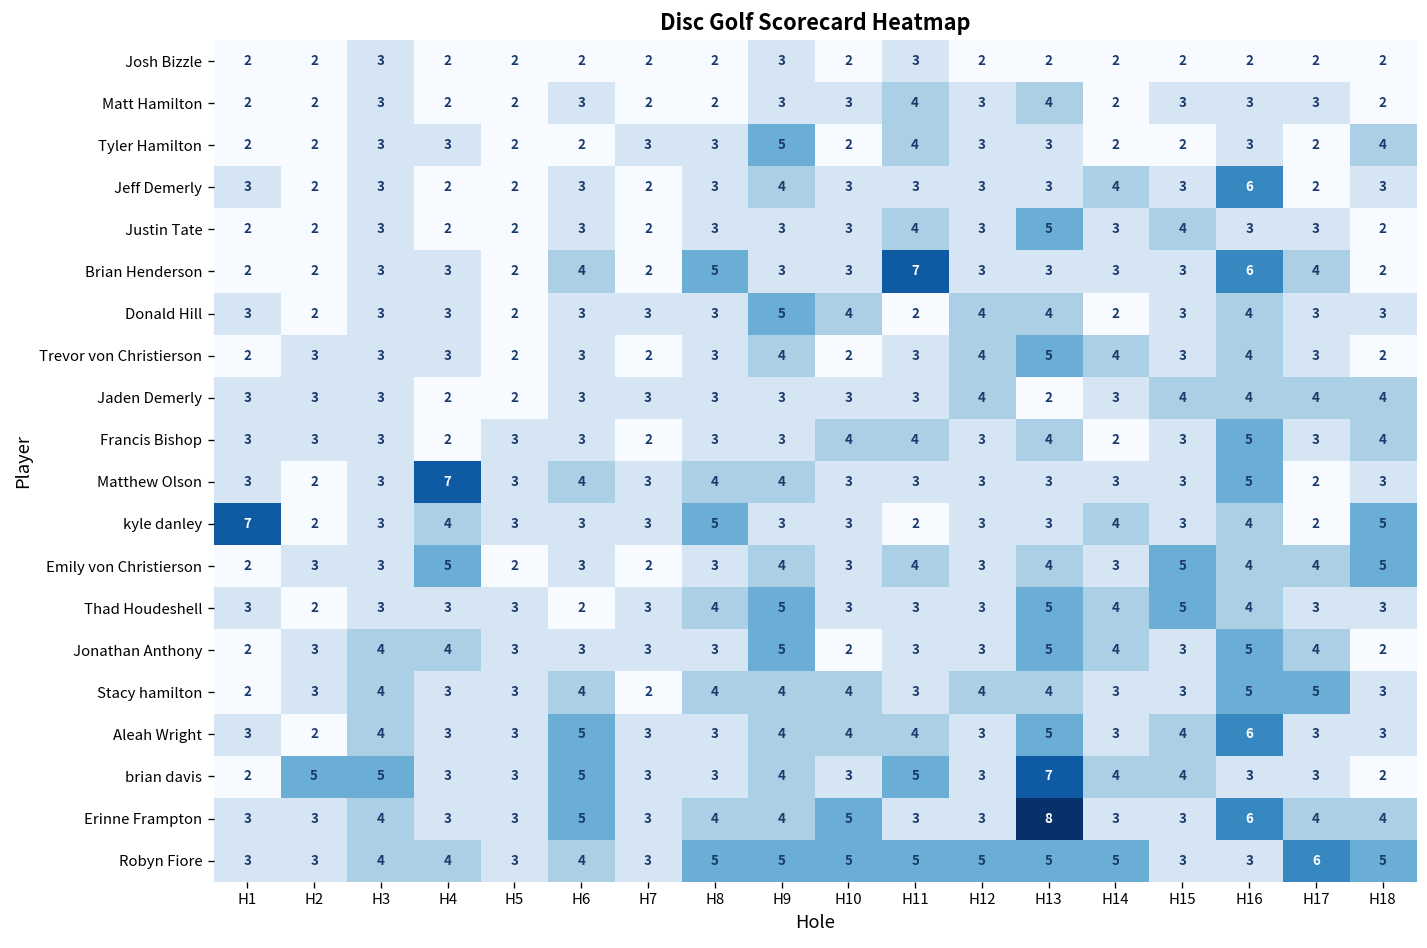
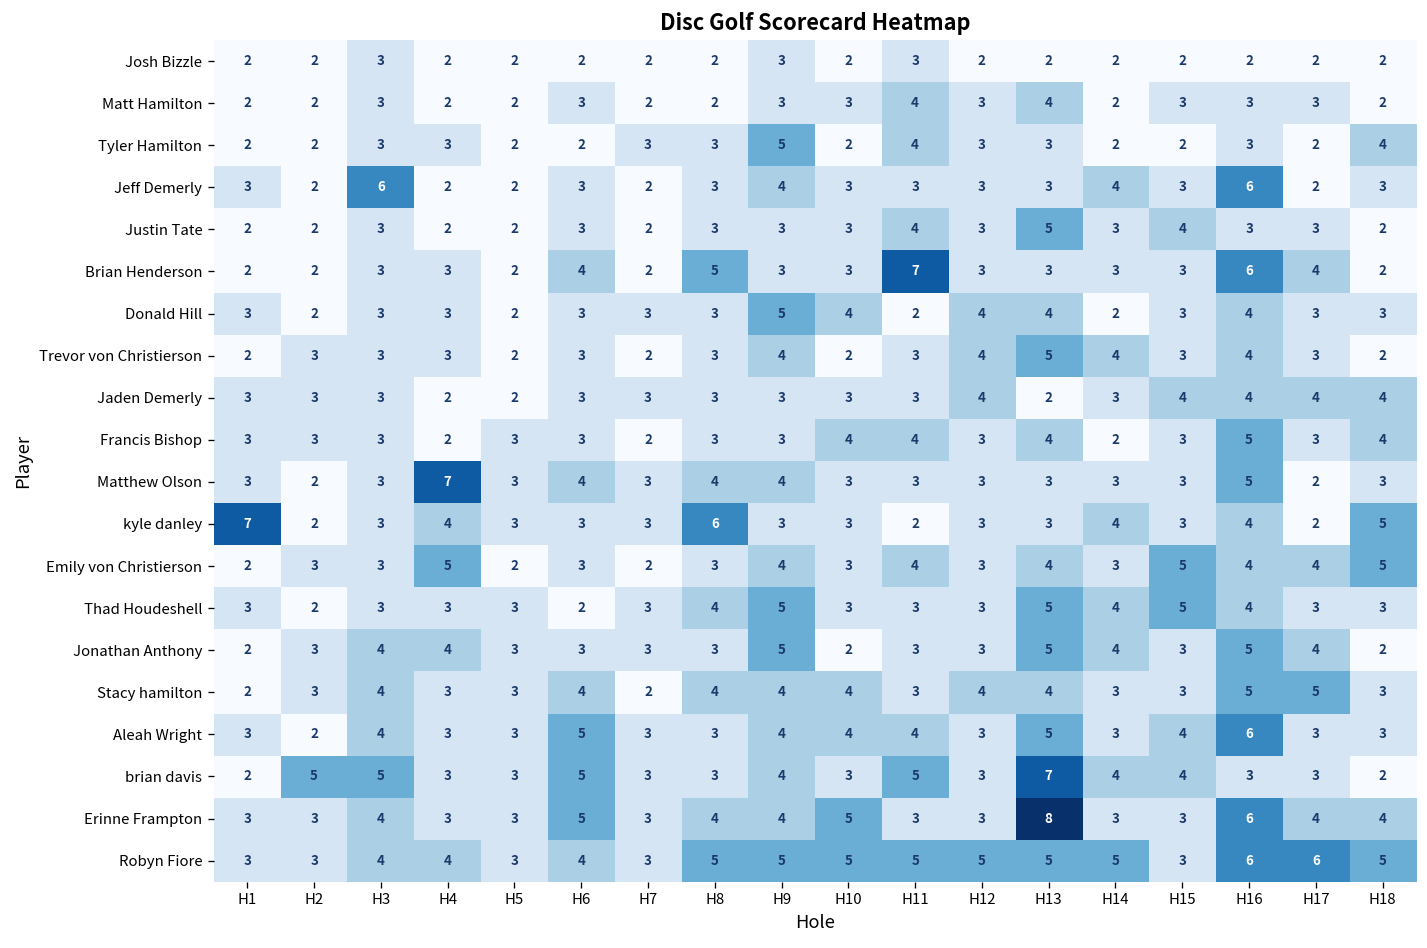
Jeff Demerly, H3: 3 -> 6
kyle danley, H8: 5 -> 6
Robyn Fiore, H16: 3 -> 6
